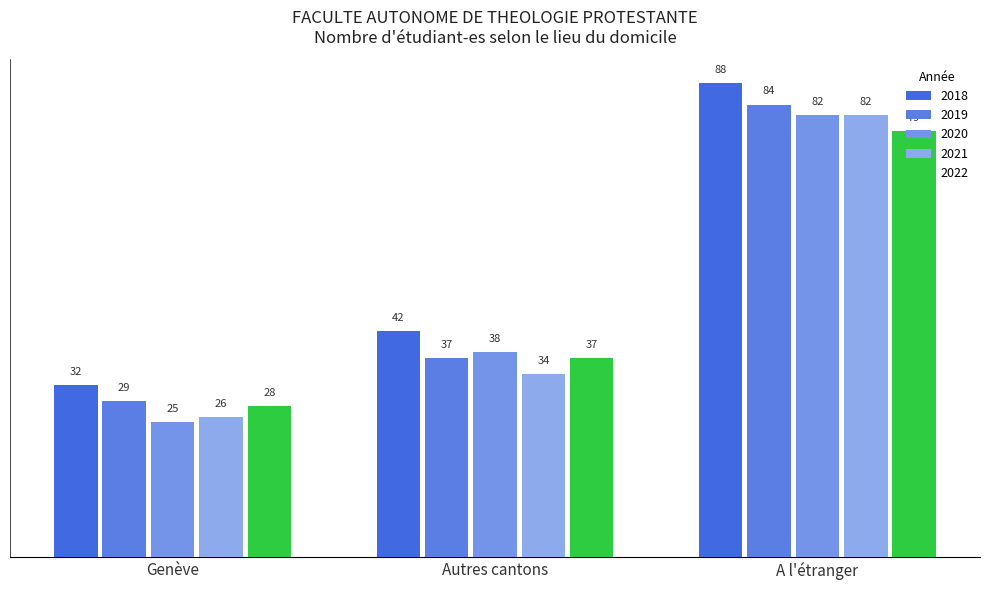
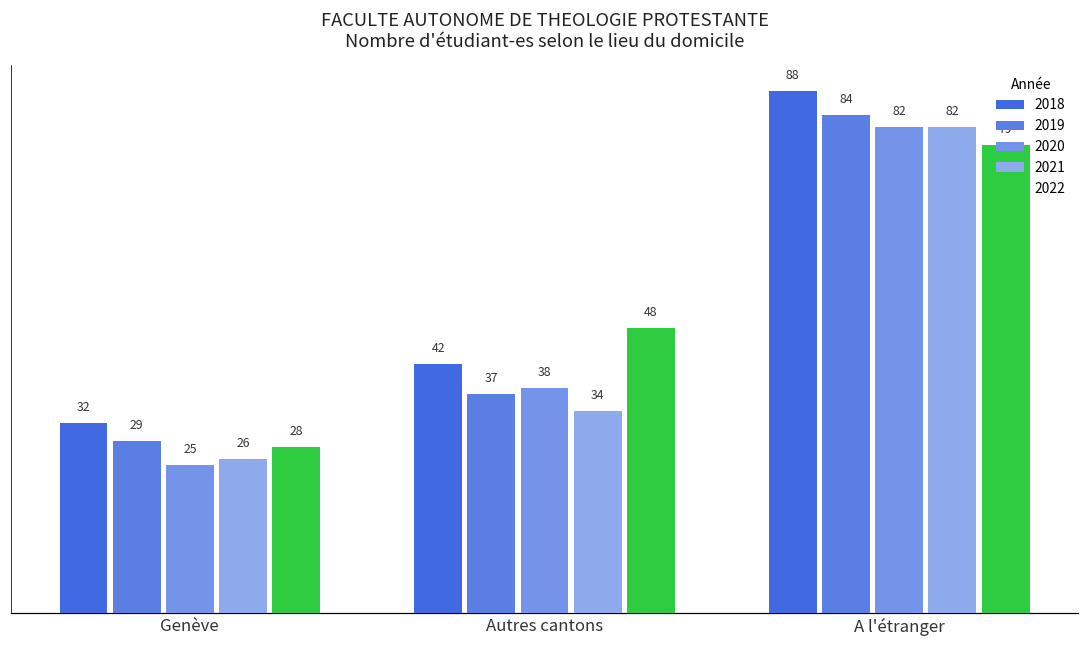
2022, Autres cantons: 37 -> 48
